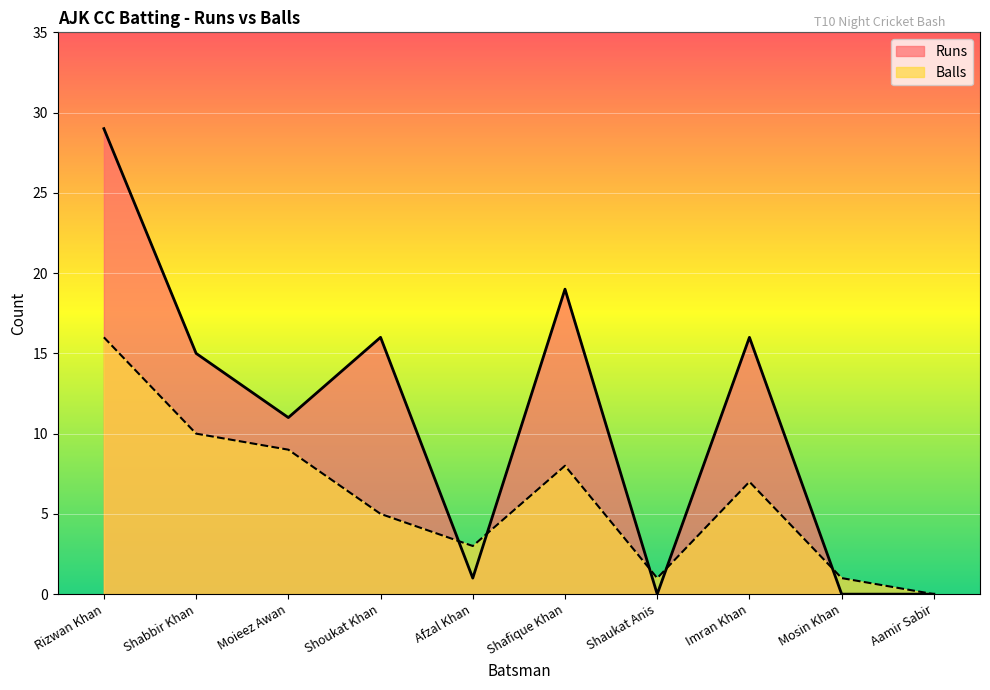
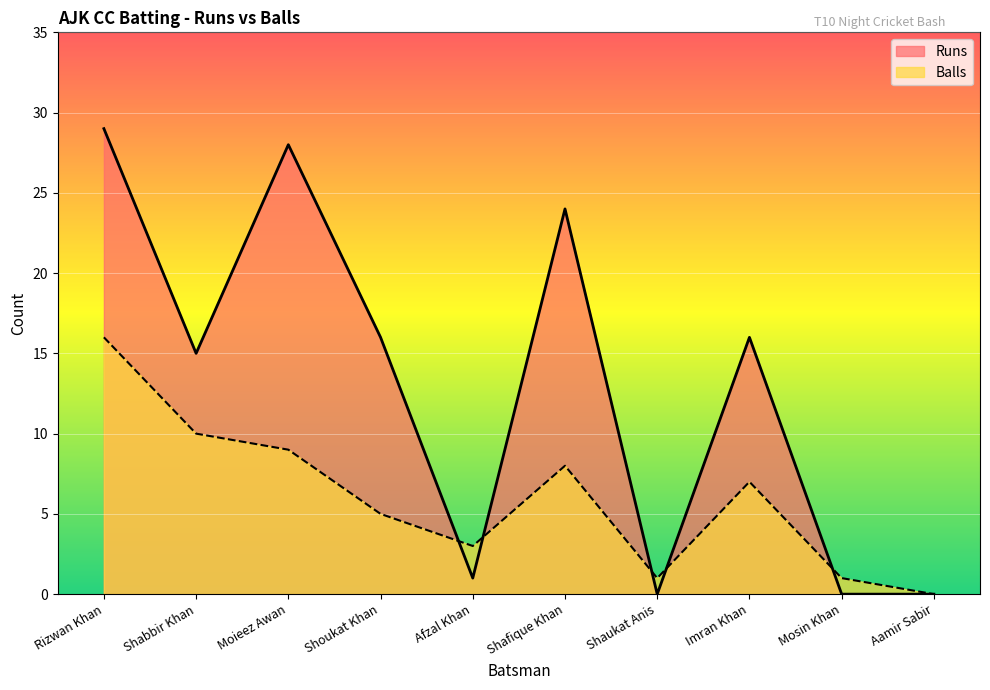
Runs, Moieez Awan: 11 -> 28
Runs, Shafique Khan: 19 -> 24
